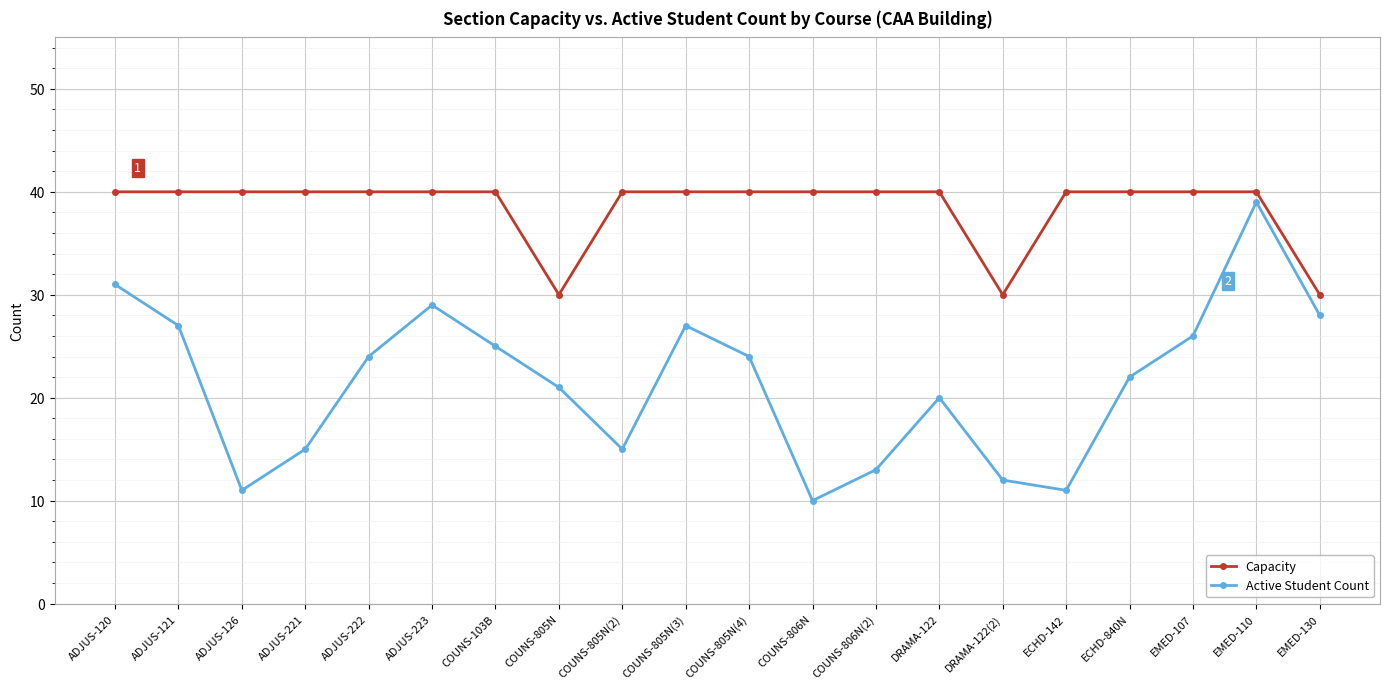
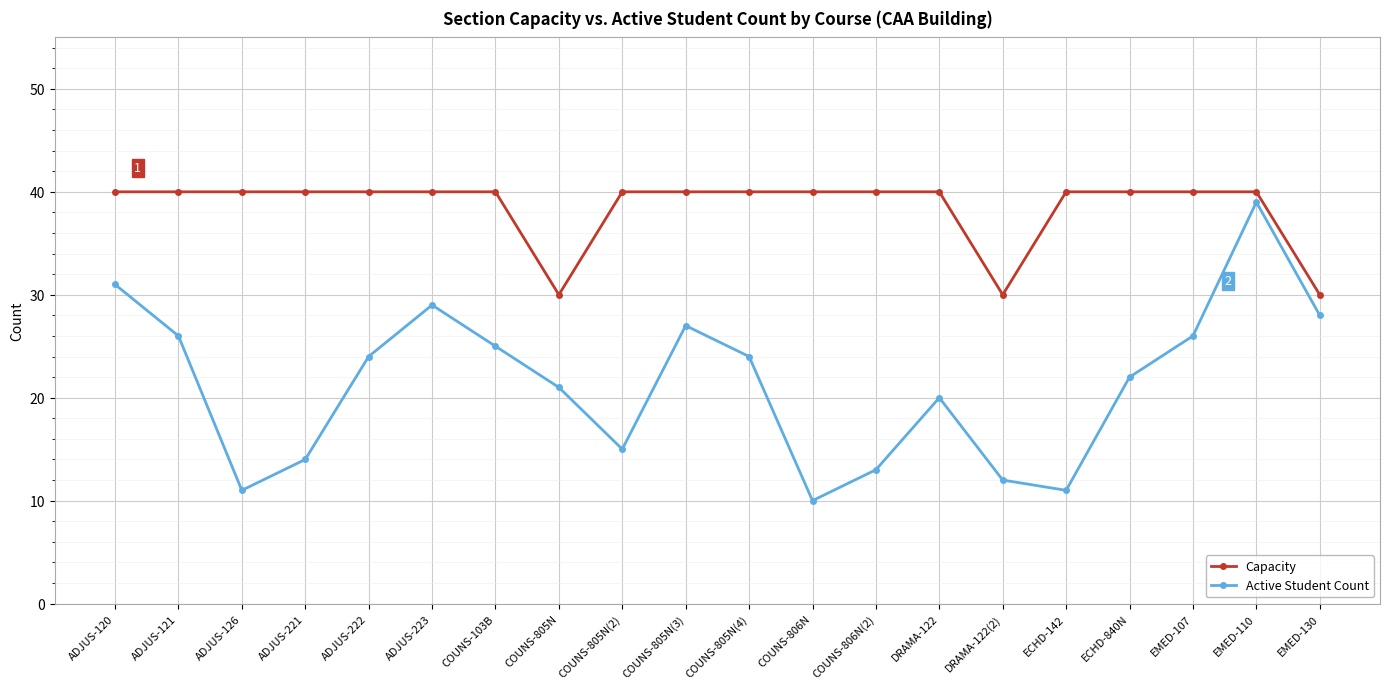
Active Student Count, ADJUS-121: 27 -> 26
Active Student Count, ADJUS-221: 15 -> 14
